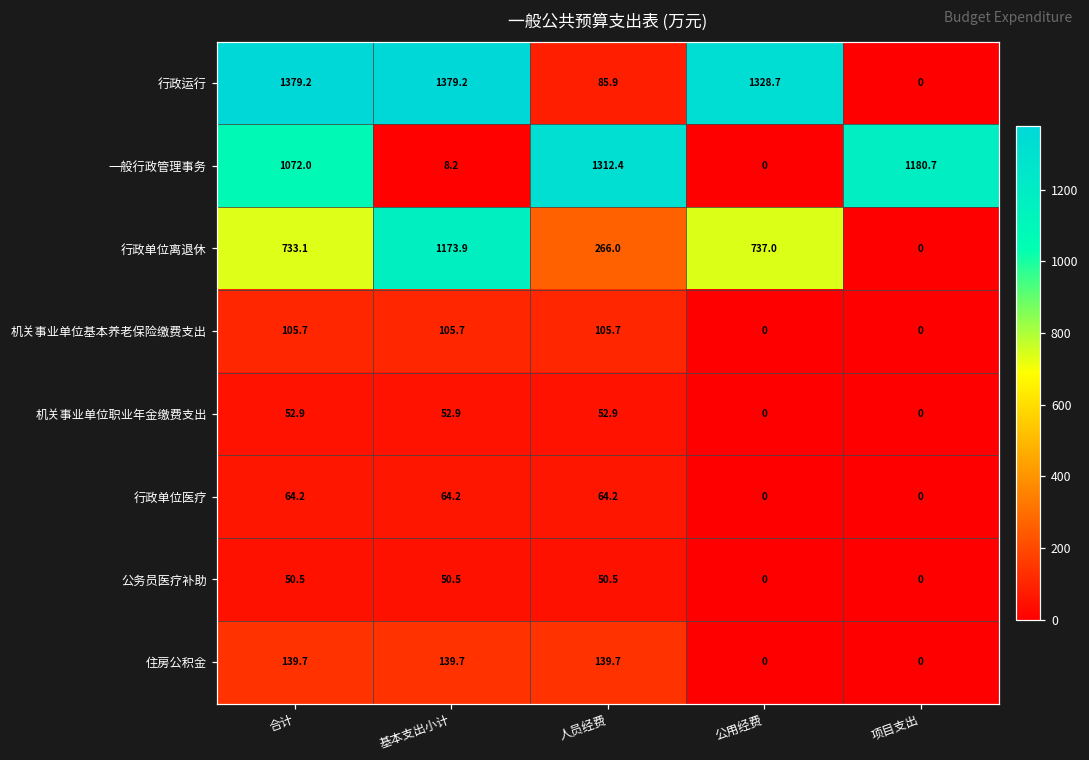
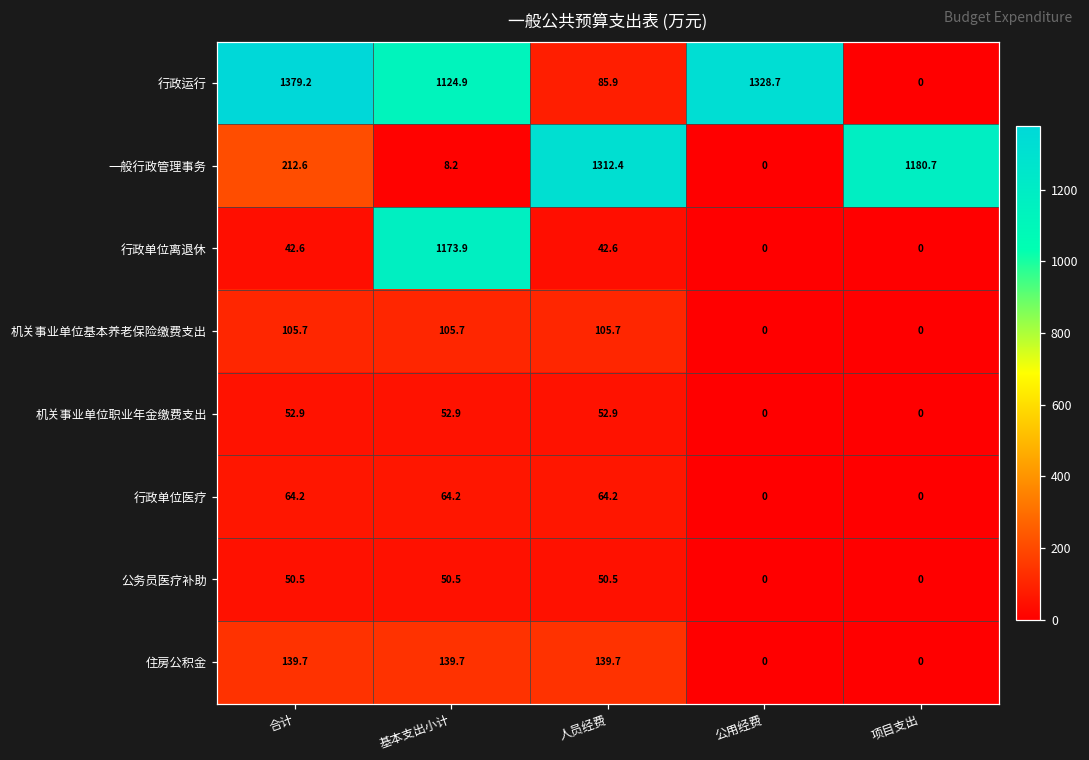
行政运行, 基本支出小计: 1379.2 -> 1124.9
一般行政管理事务, 合计: 1072.0 -> 212.6
行政单位离退休, 合计: 733.1 -> 42.6
行政单位离退休, 人员经费: 266.0 -> 42.6
行政单位离退休, 公用经费: 737.0 -> 0
